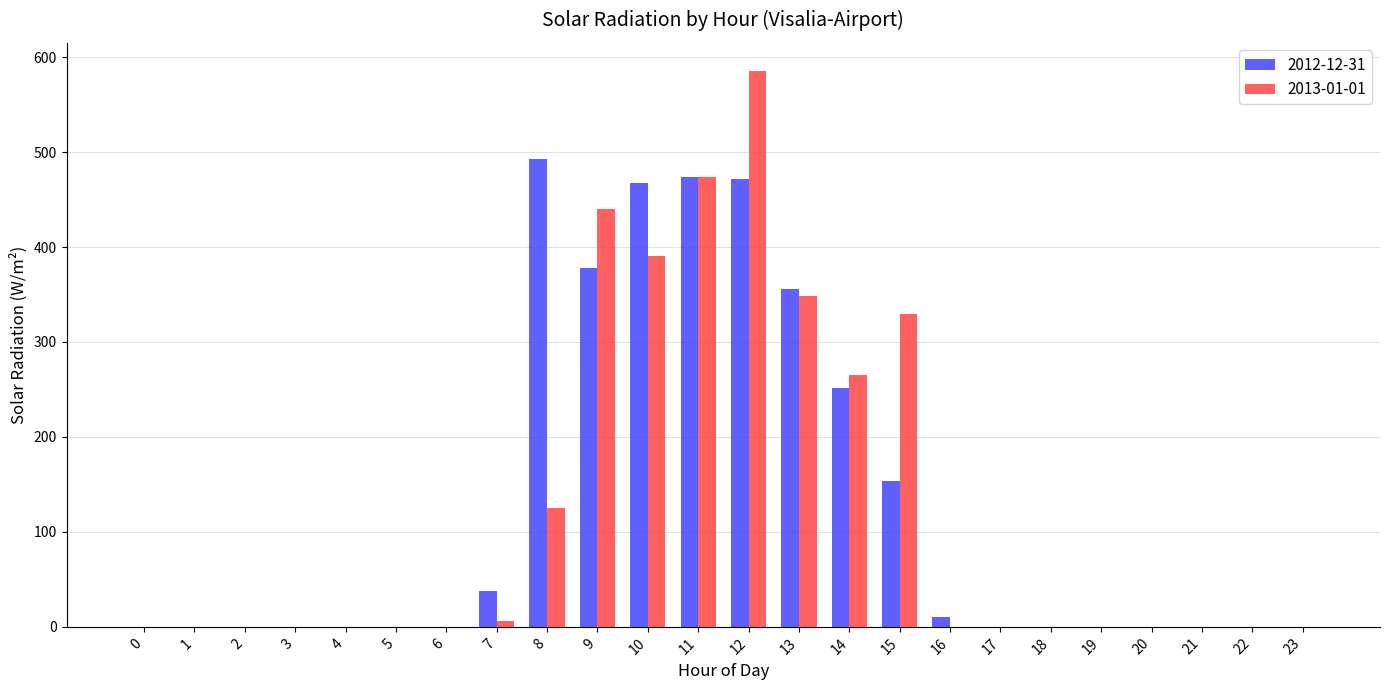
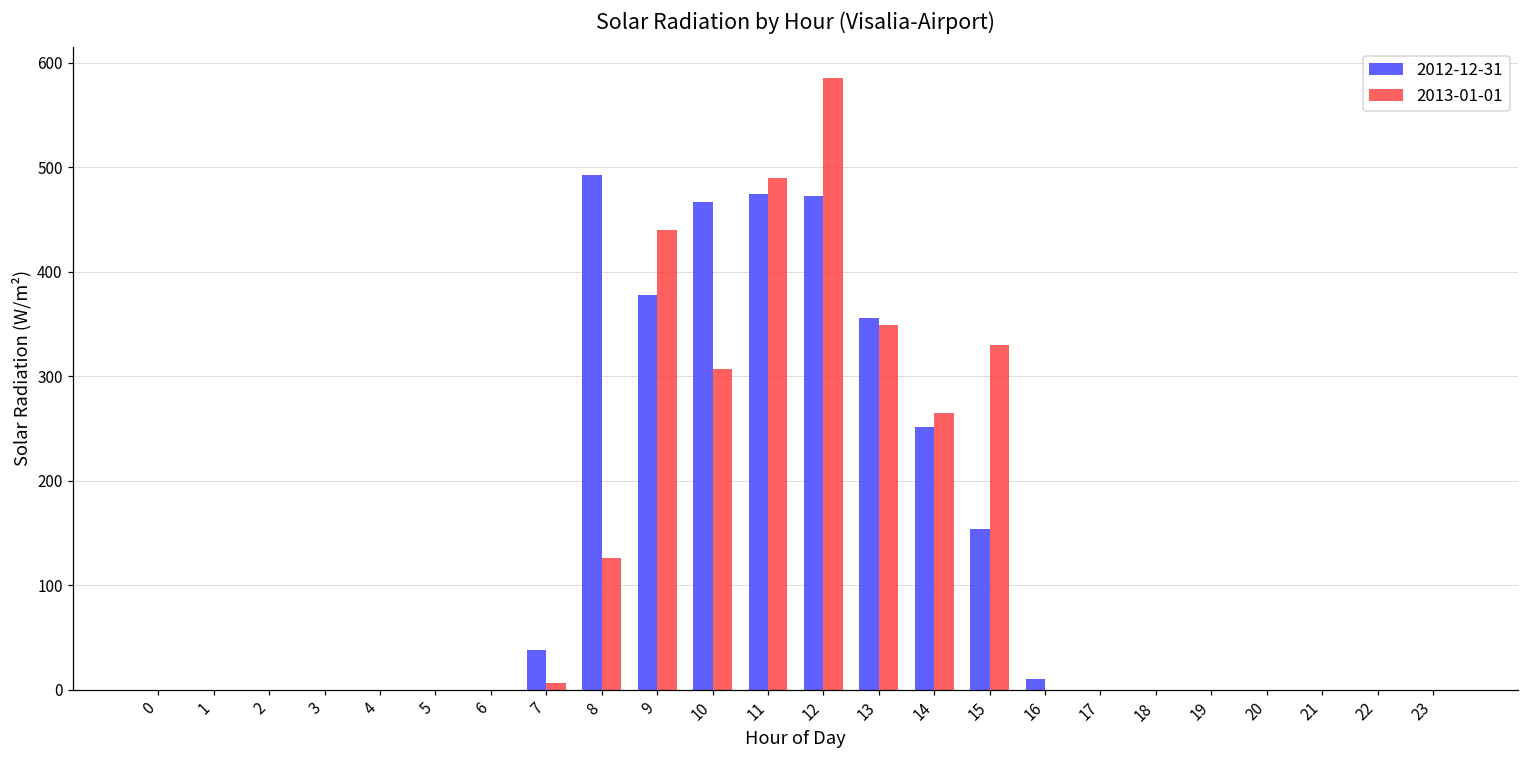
2013-01-01, 10: 390 -> 310
2013-01-01, 11: 470 -> 490
